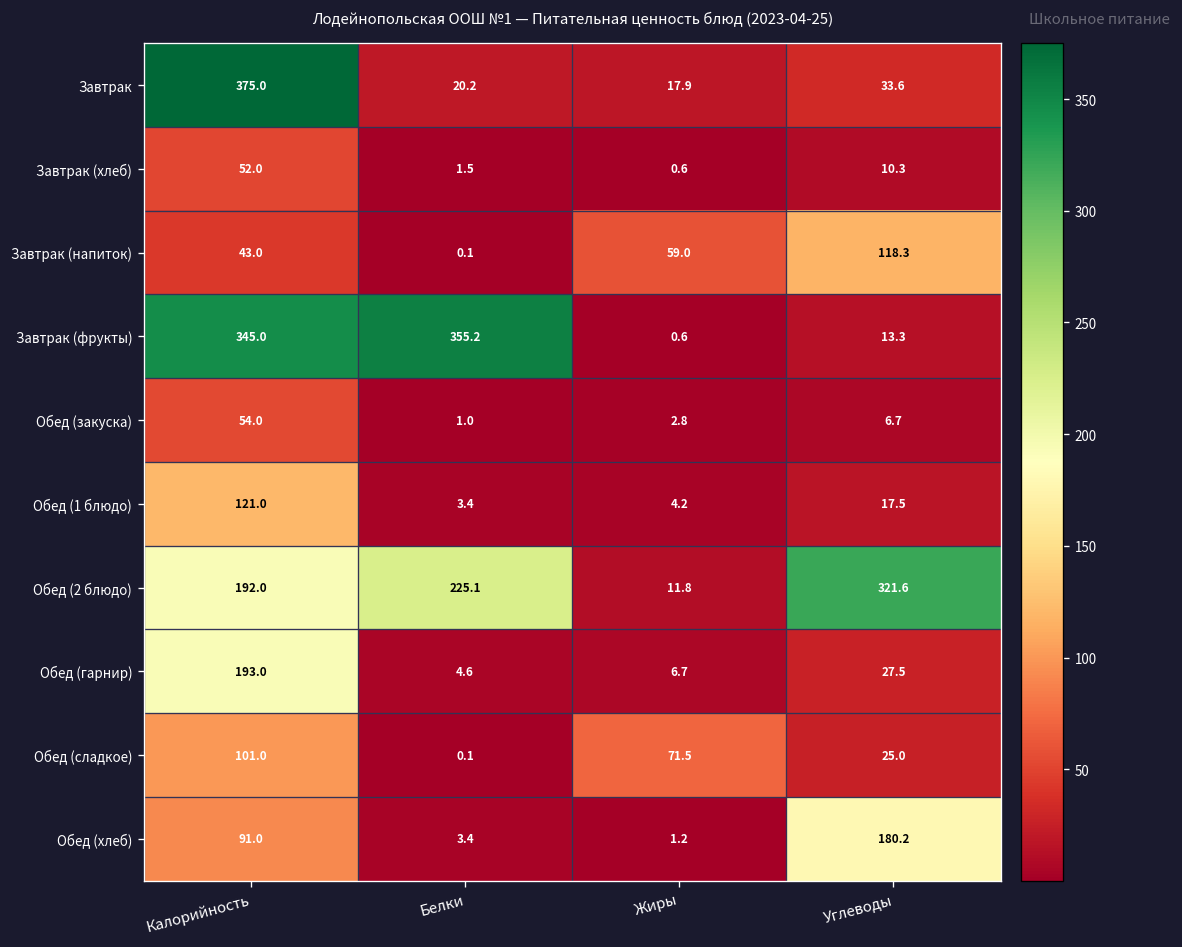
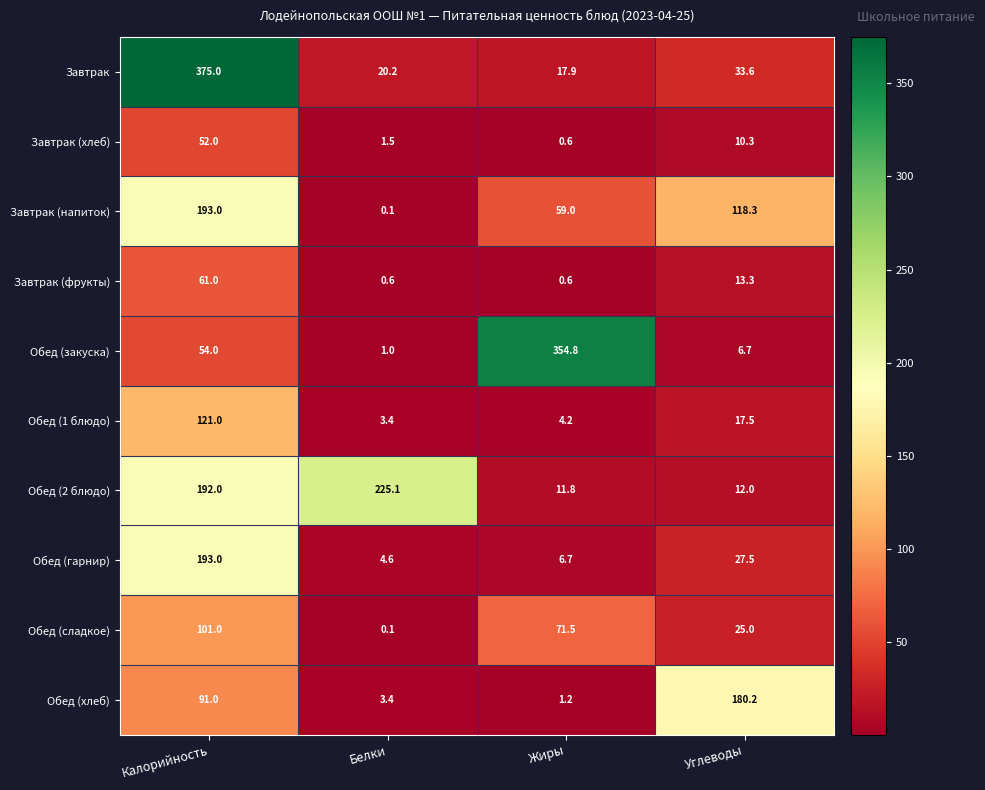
Завтрак (напиток), Калорийность: 43.0 -> 193.0
Завтрак (фрукты), Калорийность: 345.0 -> 61.0
Завтрак (фрукты), Белки: 355.2 -> 0.6
Обед (закуска), Жиры: 2.8 -> 354.8
Обед (2 блюдо), Углеводы: 321.6 -> 12.0
